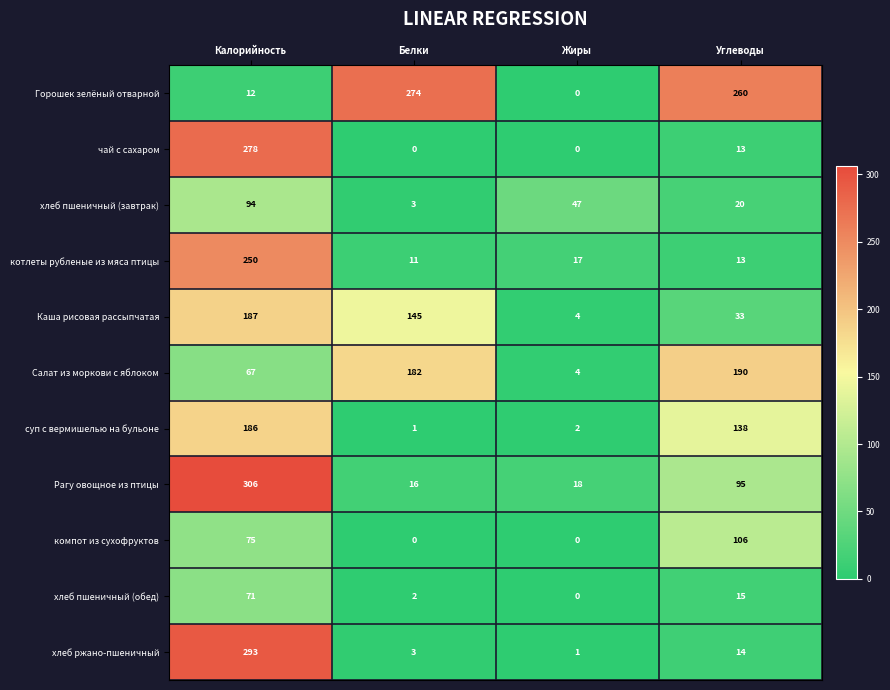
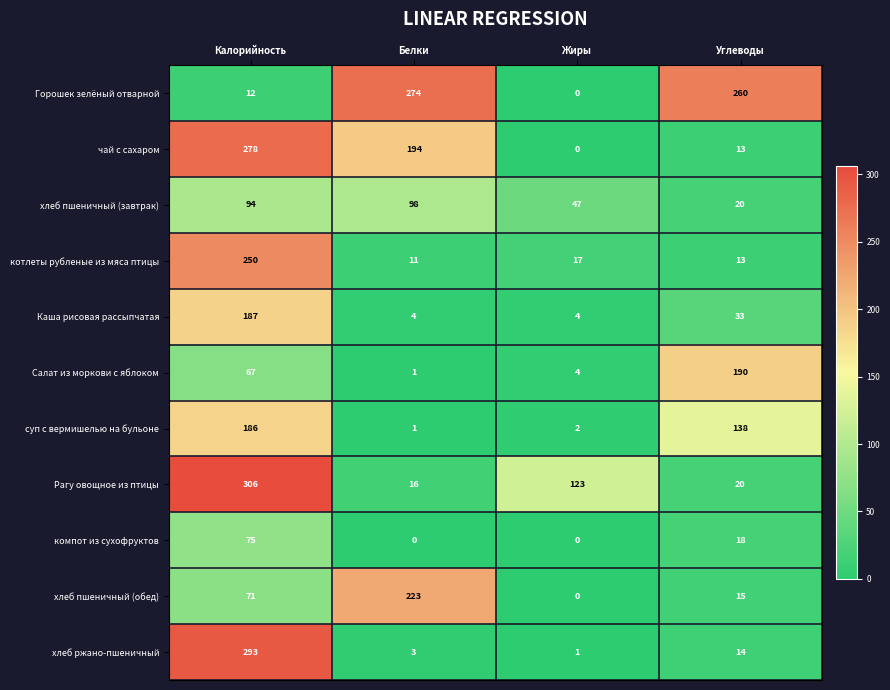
чай с сахаром, Белки: 0 -> 194
хлеб пшеничный (завтрак), Белки: 3 -> 98
Каша рисовая рассыпчатая, Белки: 145 -> 4
Салат из моркови с яблоком, Белки: 182 -> 1
Рагу овощное из птицы, Жиры: 18 -> 123
Рагу овощное из птицы, Углеводы: 95 -> 20
компот из сухофруктов, Углеводы: 106 -> 18
хлеб пшеничный (обед), Белки: 2 -> 223
